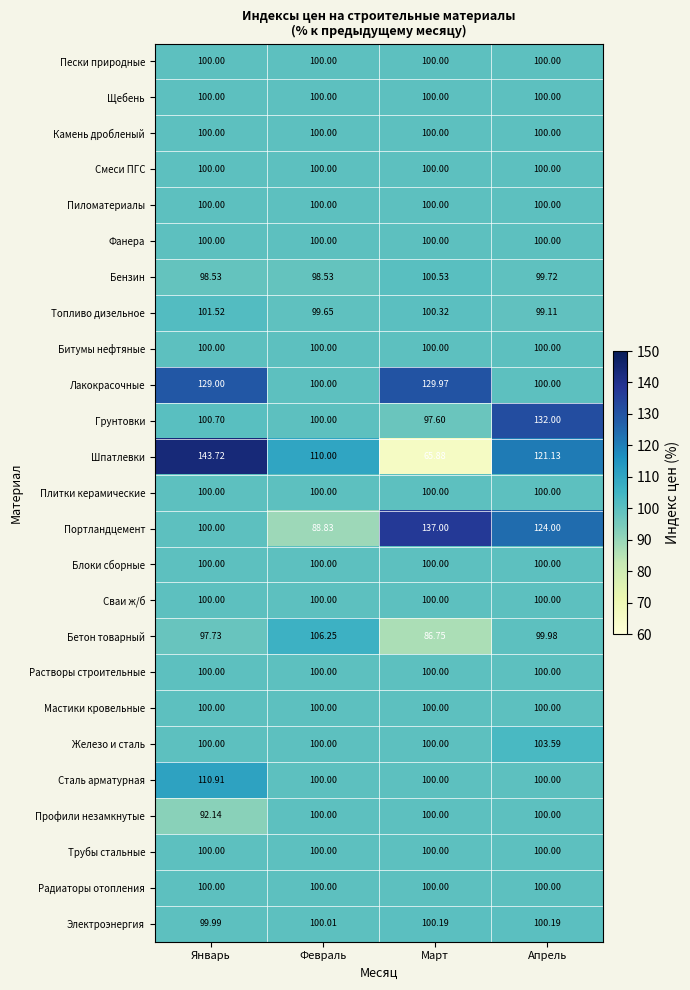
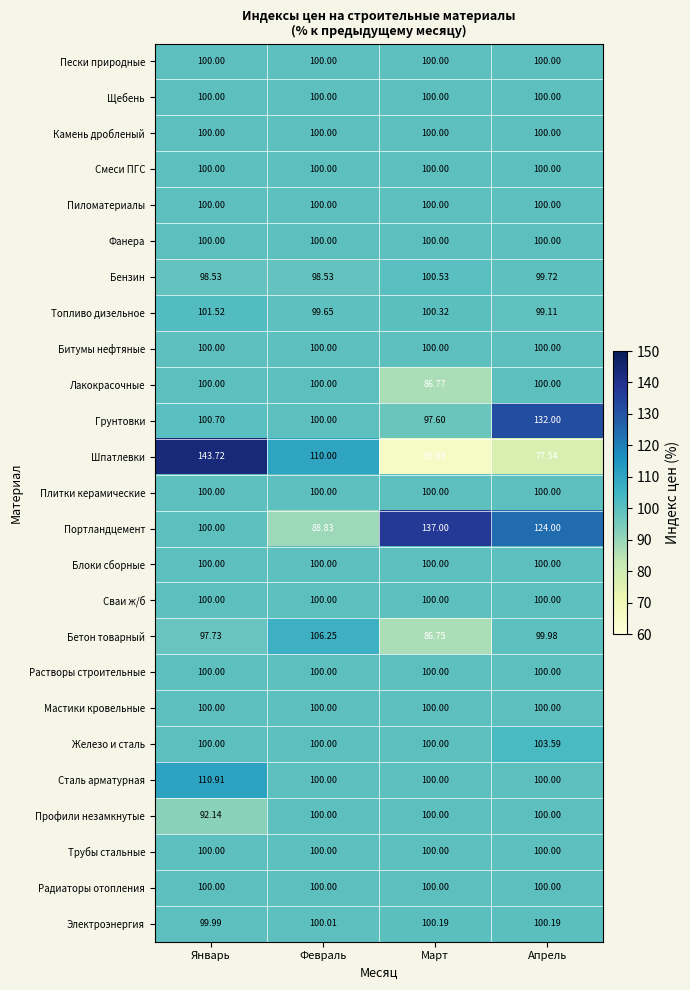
Лакокрасочные, Январь: 129.00 -> 100.00
Лакокрасочные, Март: 129.97 -> 86.77
Шпатлевки, Апрель: 121.13 -> 77.54
